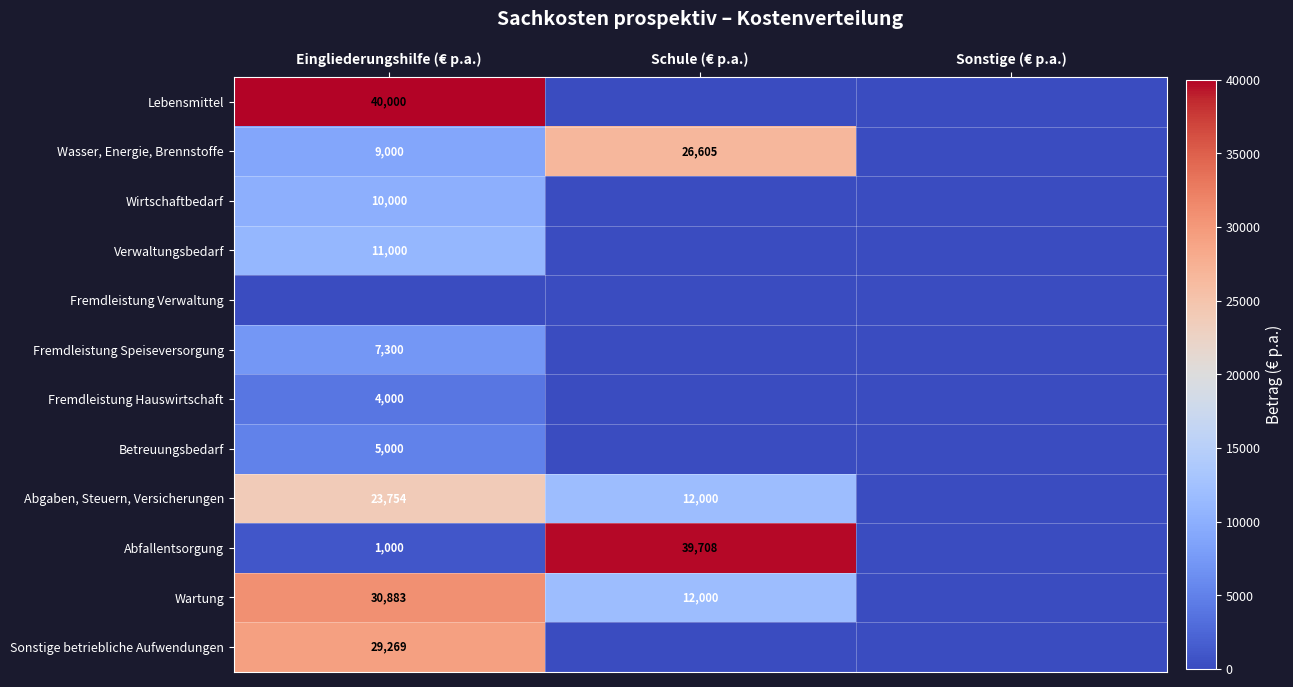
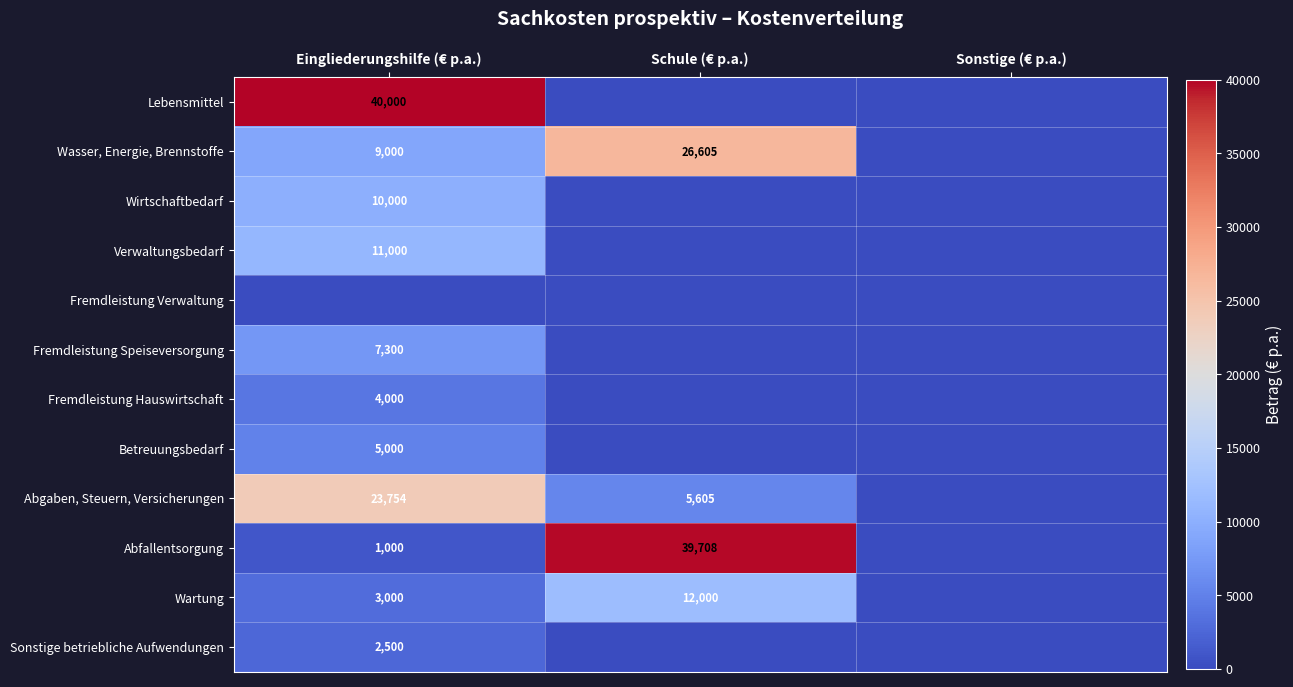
Abgaben, Steuern, Versicherungen, Schule (€ p.a.): 12,000 -> 5,605
Wartung, Eingliederungshilfe (€ p.a.): 30,883 -> 3,000
Sonstige betriebliche Aufwendungen, Eingliederungshilfe (€ p.a.): 29,269 -> 2,500
